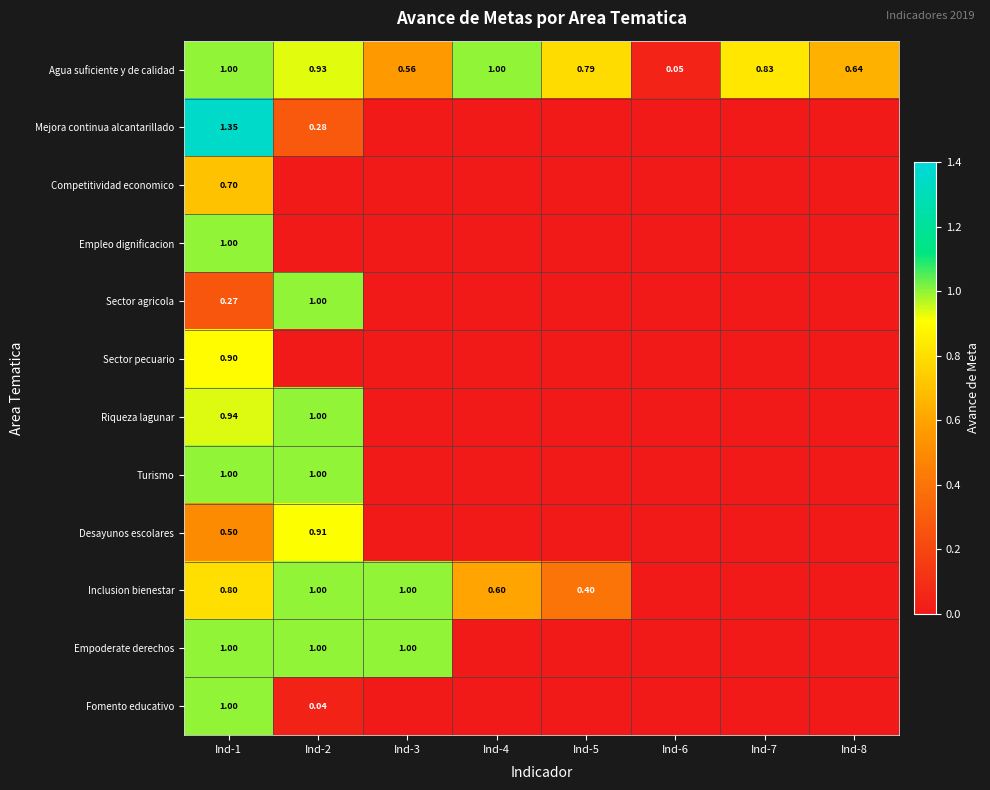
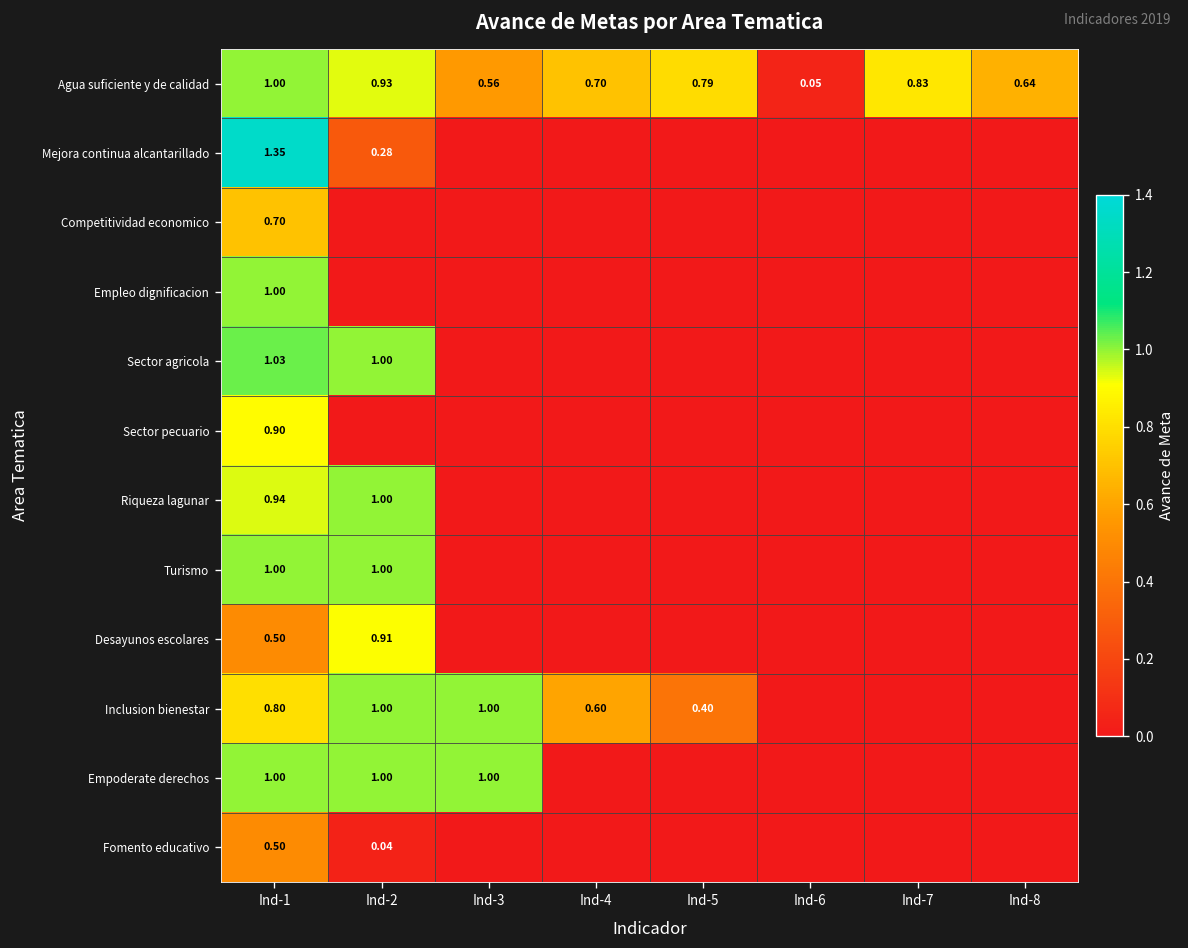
Agua suficiente y de calidad, Ind-4: 1.00 -> 0.70
Sector agricola, Ind-1: 0.27 -> 1.03
Fomento educativo, Ind-1: 1.00 -> 0.50
